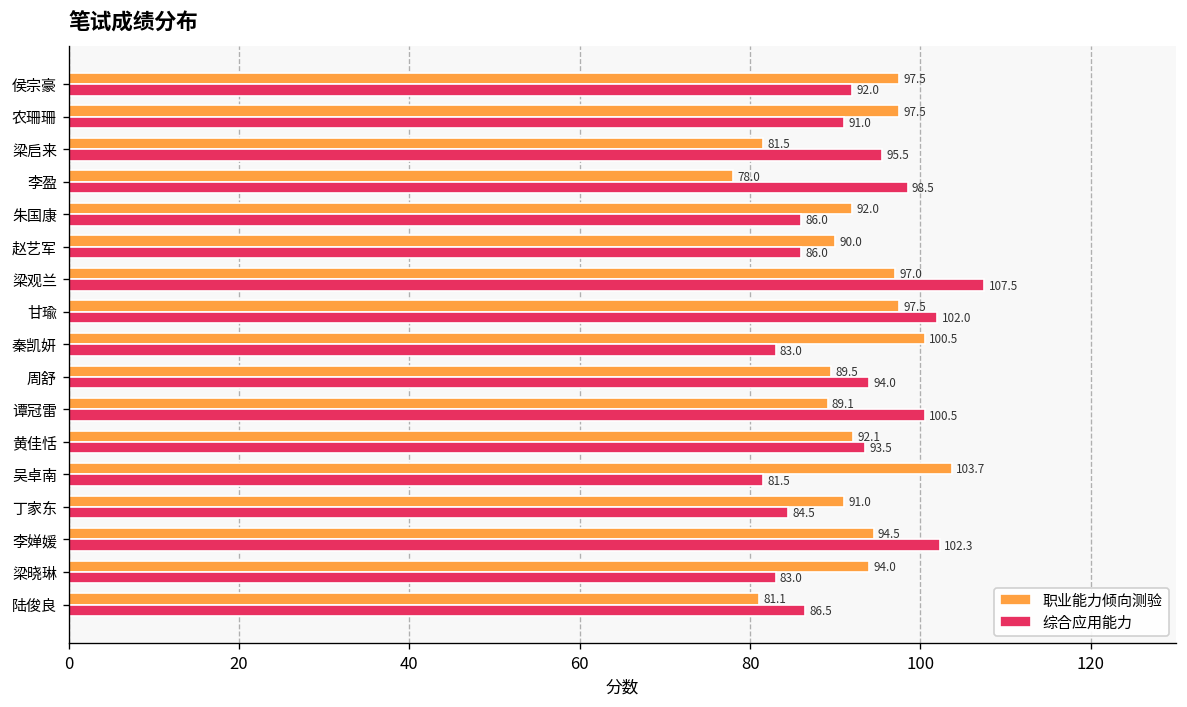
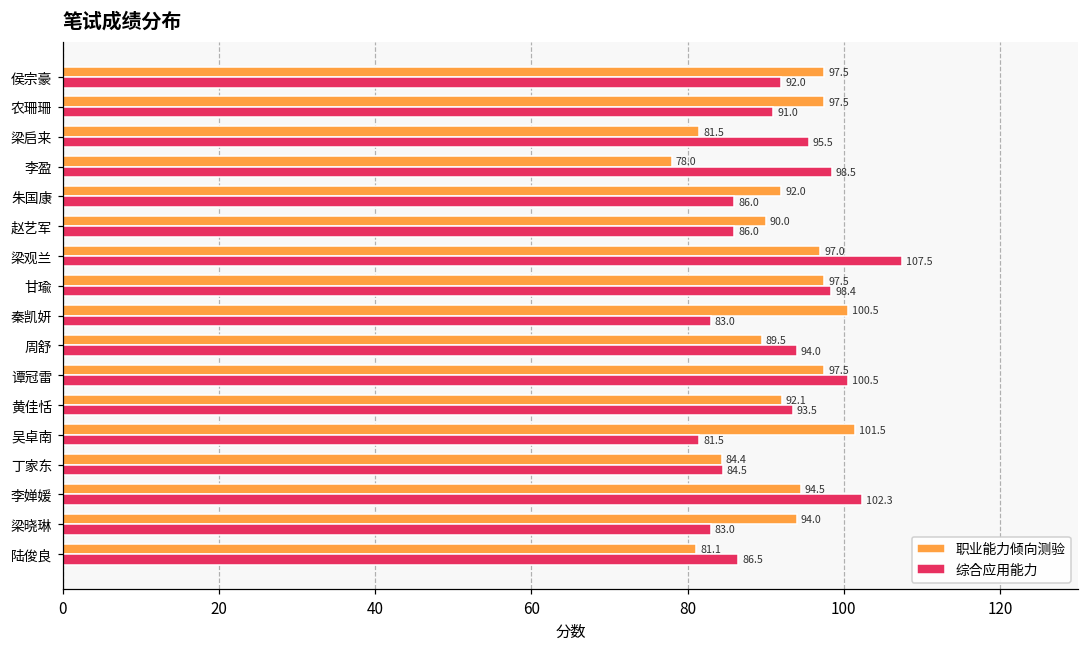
综合应用能力, 甘瑜: 102.0 -> 98.4
职业能力倾向测验, 谭冠雷: 89.1 -> 97.5
职业能力倾向测验, 吴卓南: 103.7 -> 101.5
职业能力倾向测验, 丁家东: 91.0 -> 84.4
